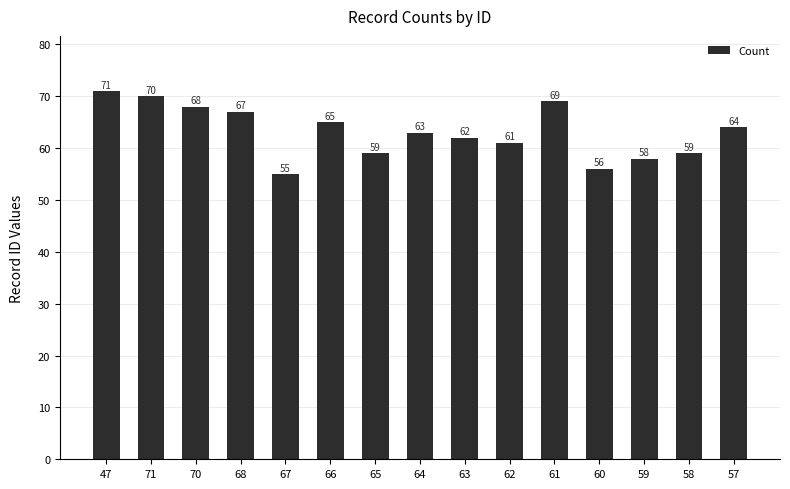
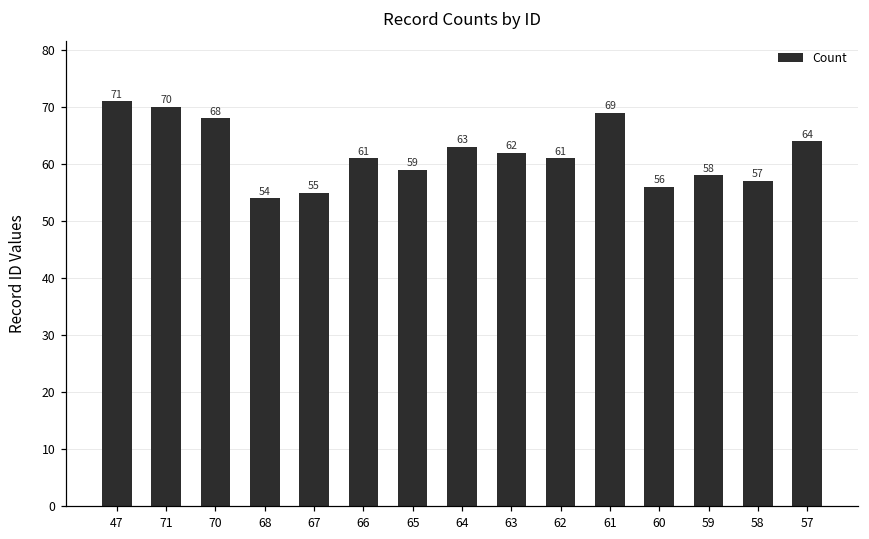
68: 67 -> 54
66: 65 -> 61
58: 59 -> 57
